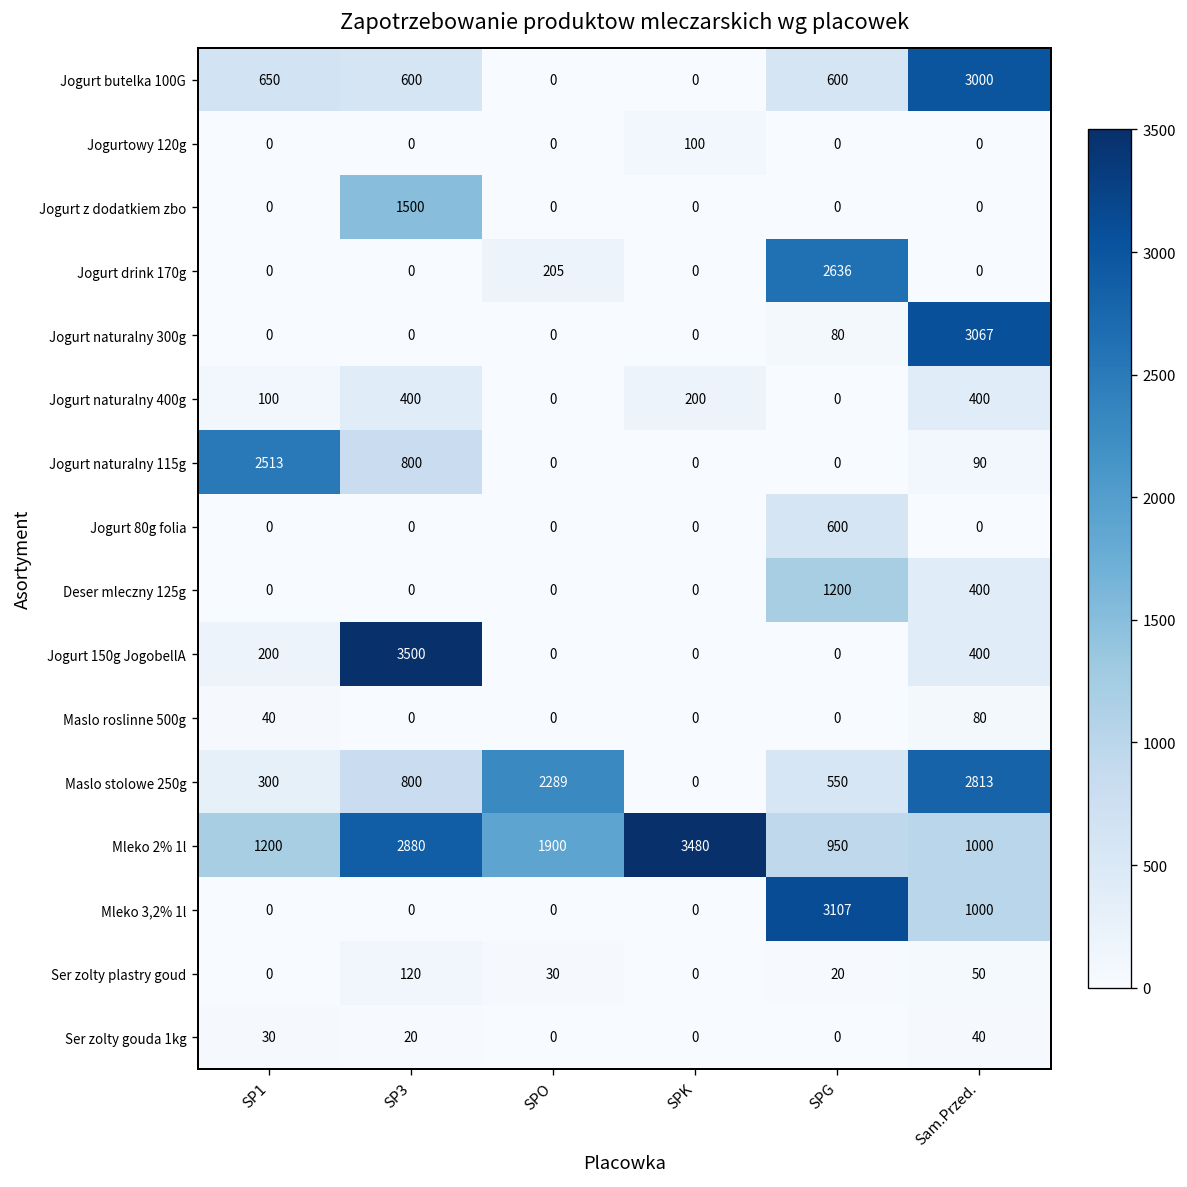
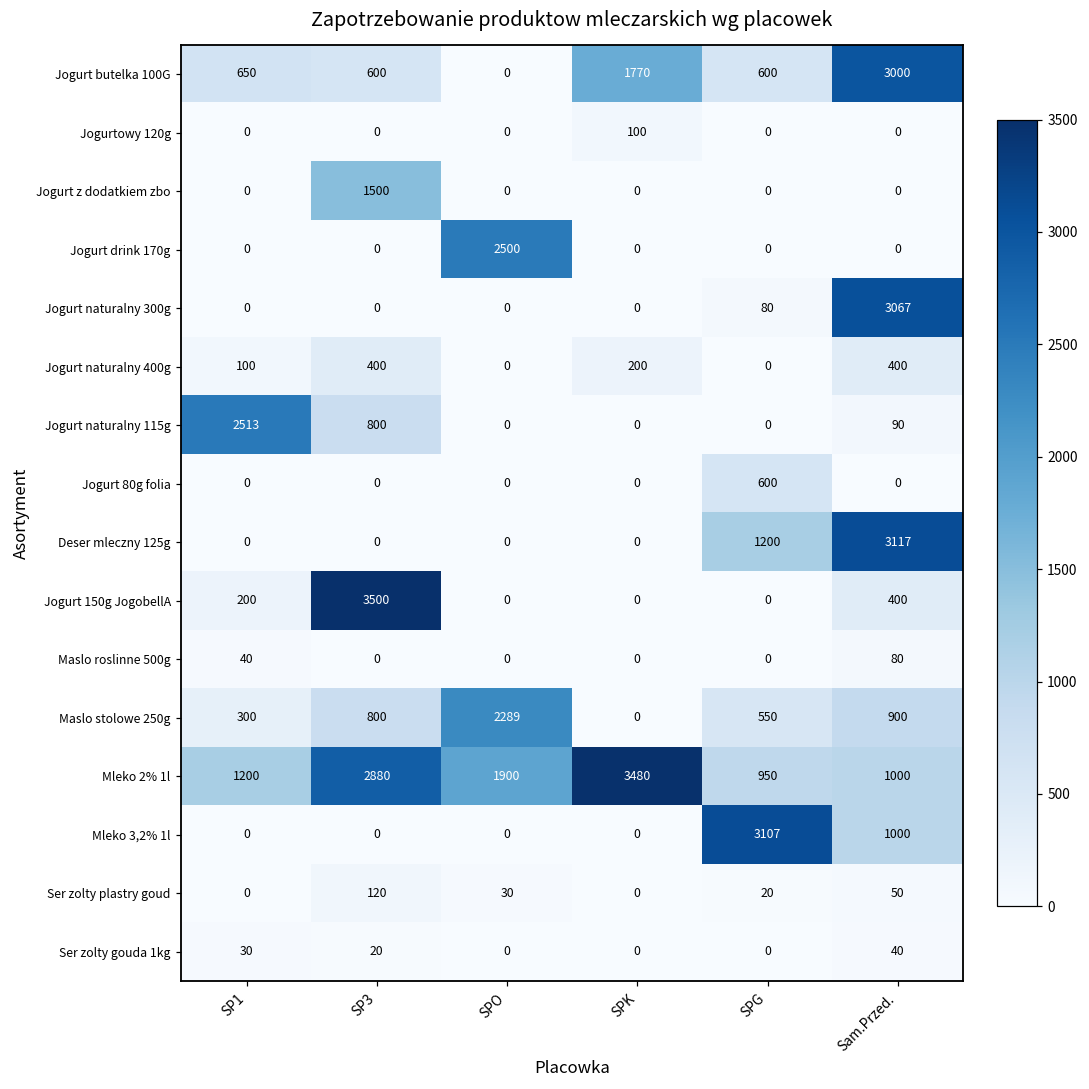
Jogurt butelka 100G, SPK: 0 -> 1770
Jogurt drink 170g, SPO: 205 -> 2500
Jogurt drink 170g, SPG: 2636 -> 0
Deser mleczny 125g, Sam.Przed.: 400 -> 3117
Maslo stolowe 250g, Sam.Przed.: 2813 -> 900
